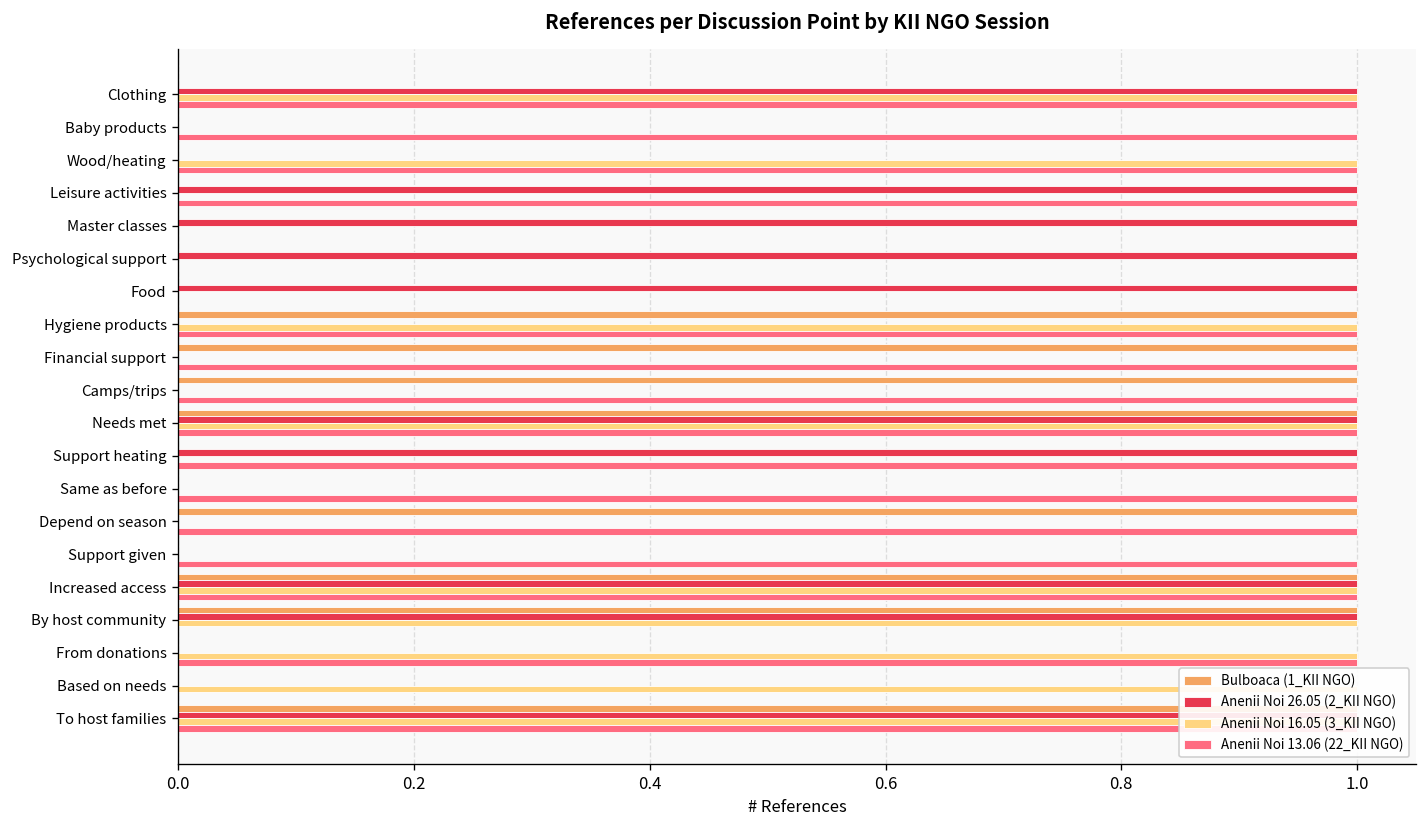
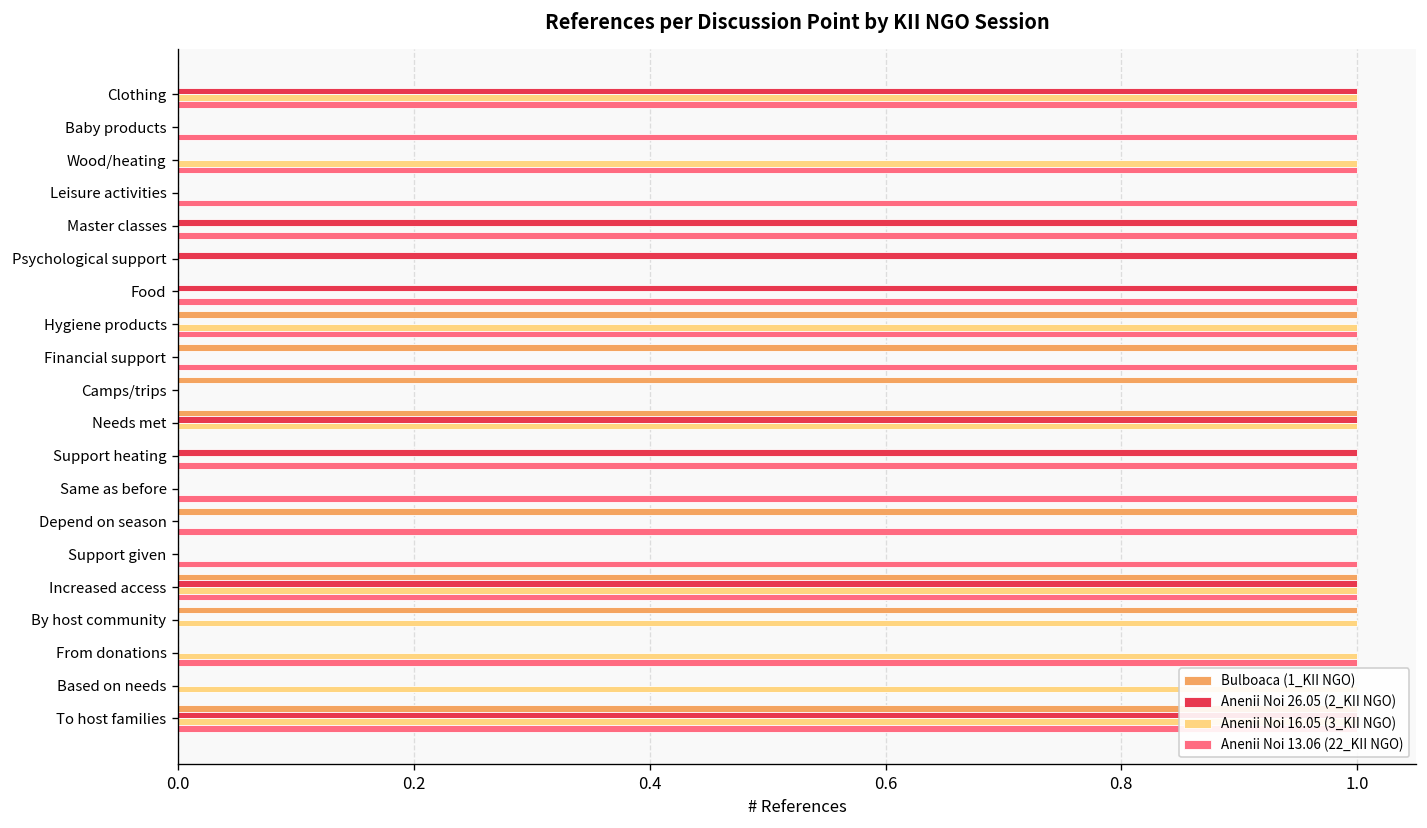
Anenii Noi 26.05 (2_KII NGO), Leisure activities: 1 -> 0
Anenii Noi 13.06 (22_KII NGO), Master classes: 0 -> 1
Anenii Noi 13.06 (22_KII NGO), Food: 0 -> 1
Anenii Noi 13.06 (22_KII NGO), Camps/trips: 1 -> 0
Anenii Noi 13.06 (22_KII NGO), Needs met: 1 -> 0
Anenii Noi 26.05 (2_KII NGO), By host community: 1 -> 0
